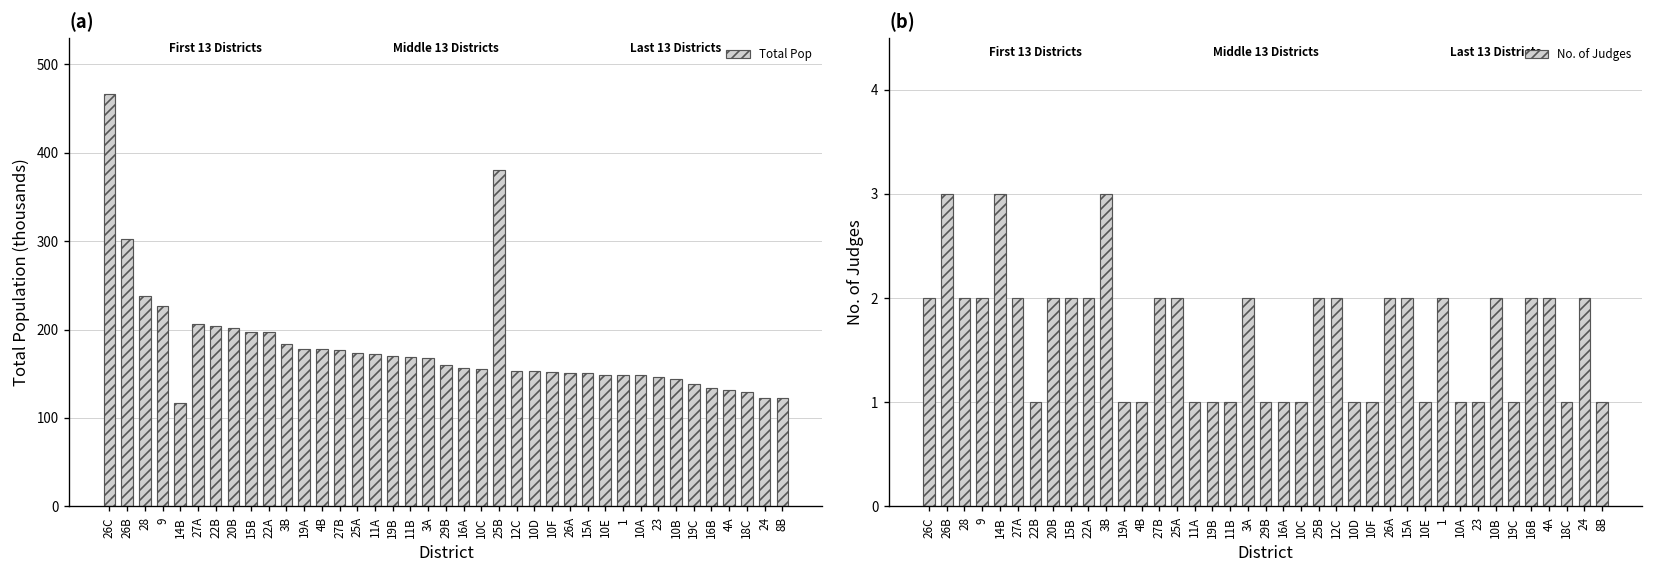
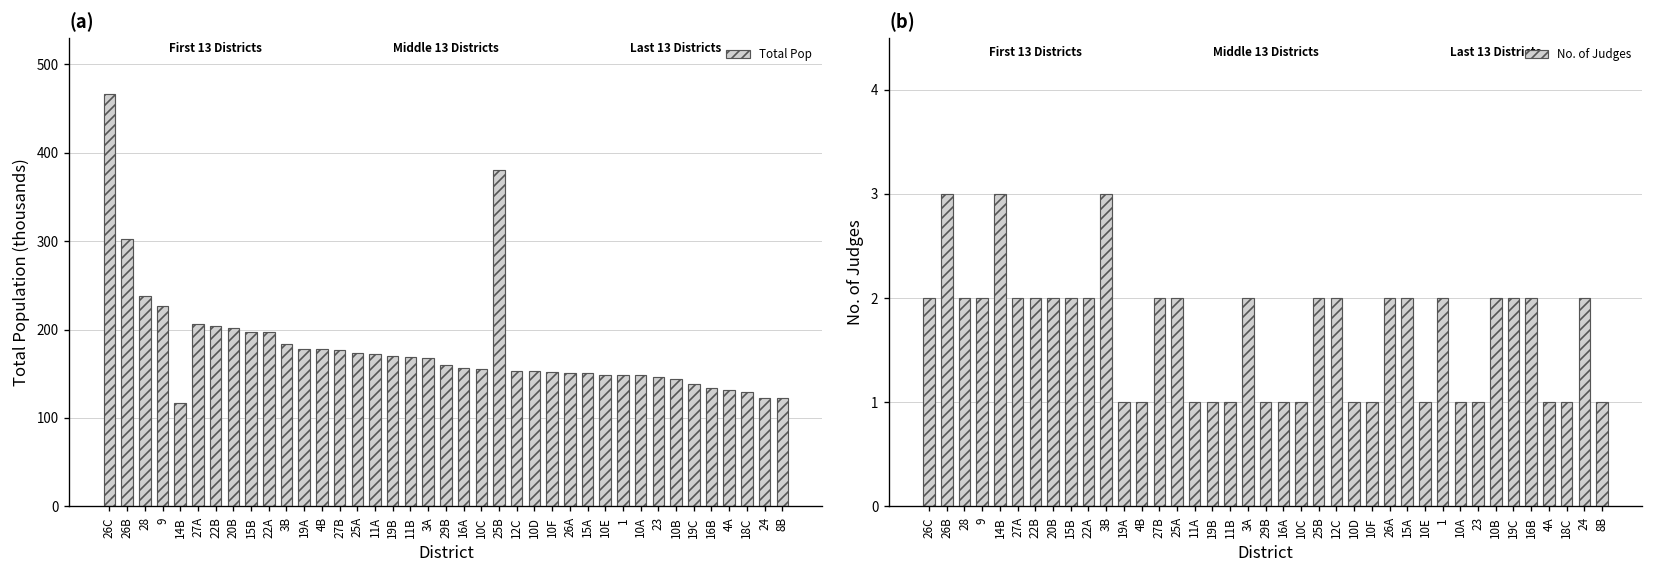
(b), 22B: 1 -> 2
(b), 19C: 1 -> 2
(b), 4A: 2 -> 1
